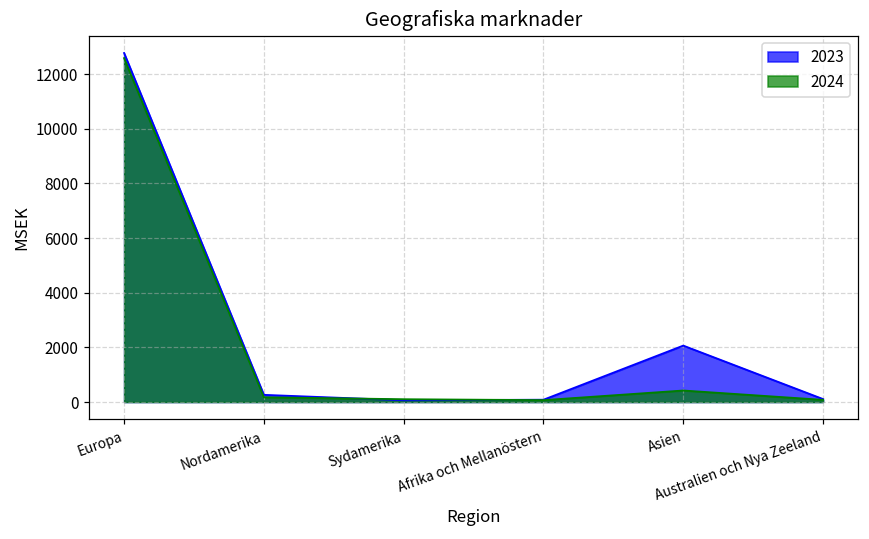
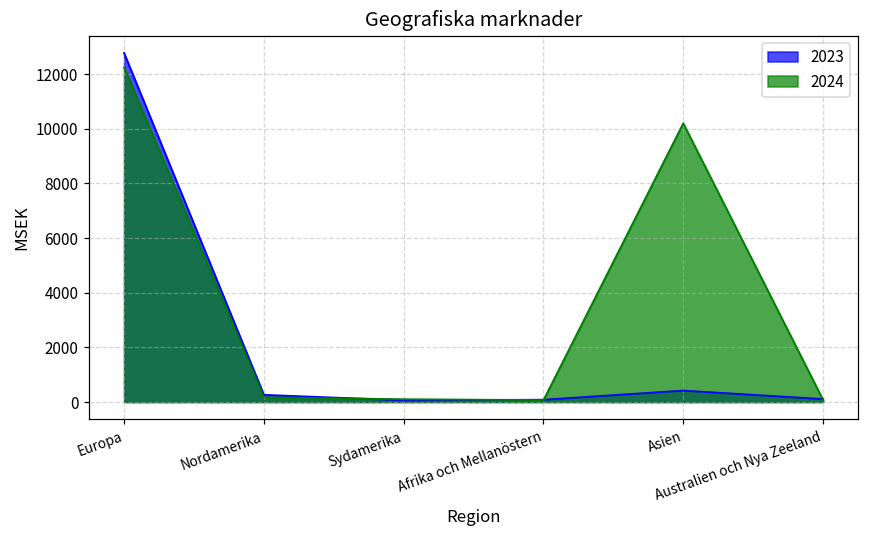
2024, Europa: 12600 -> 12200
2023, Asien: 2100 -> 400
2024, Asien: 400 -> 10200
